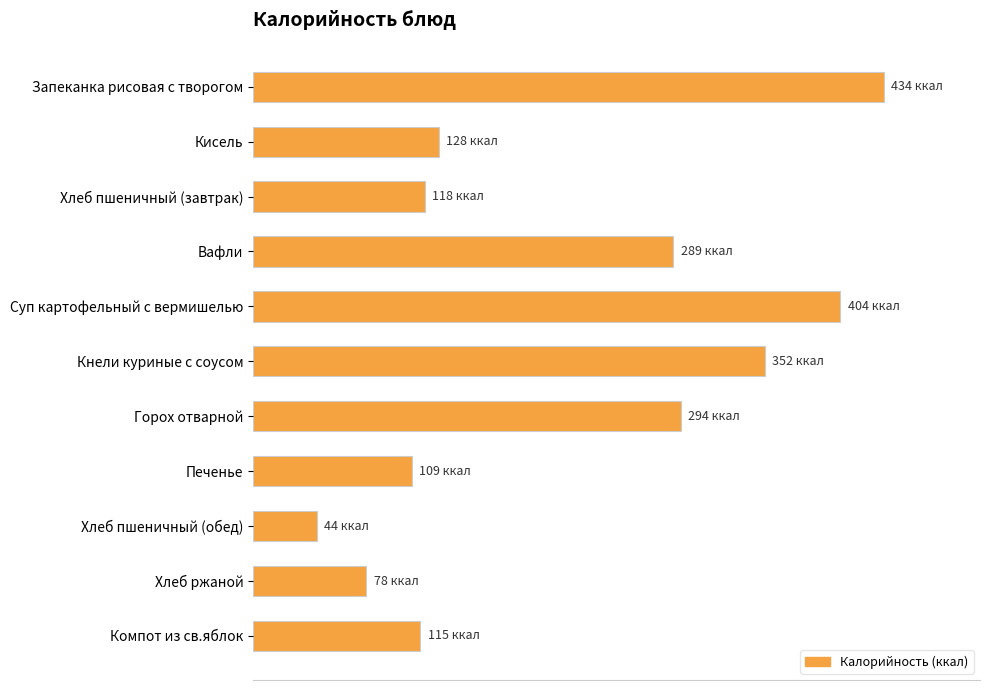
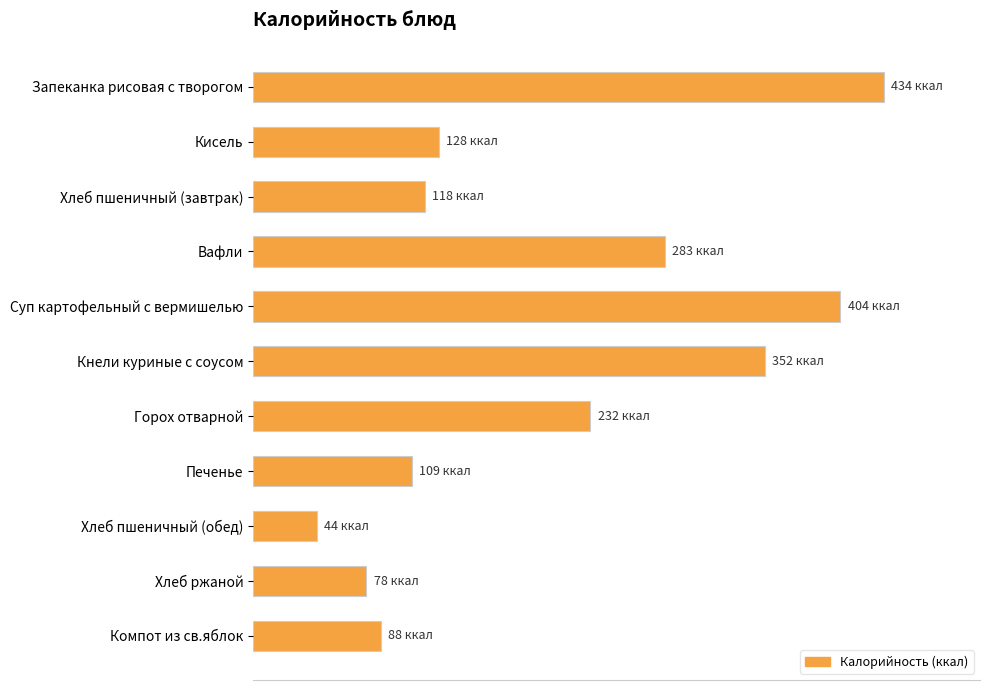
Вафли: 289 -> 283
Горох отварной: 294 -> 232
Компот из св.яблок: 115 -> 88
